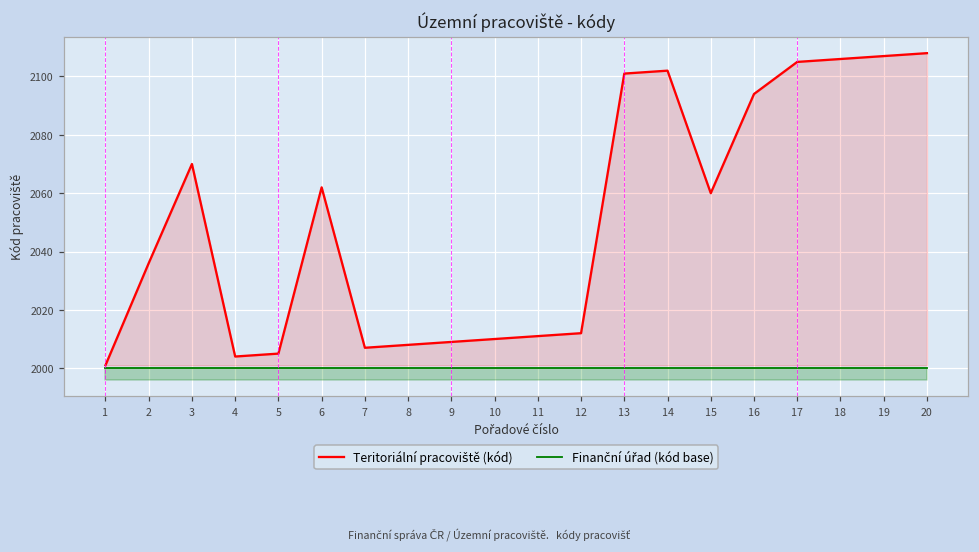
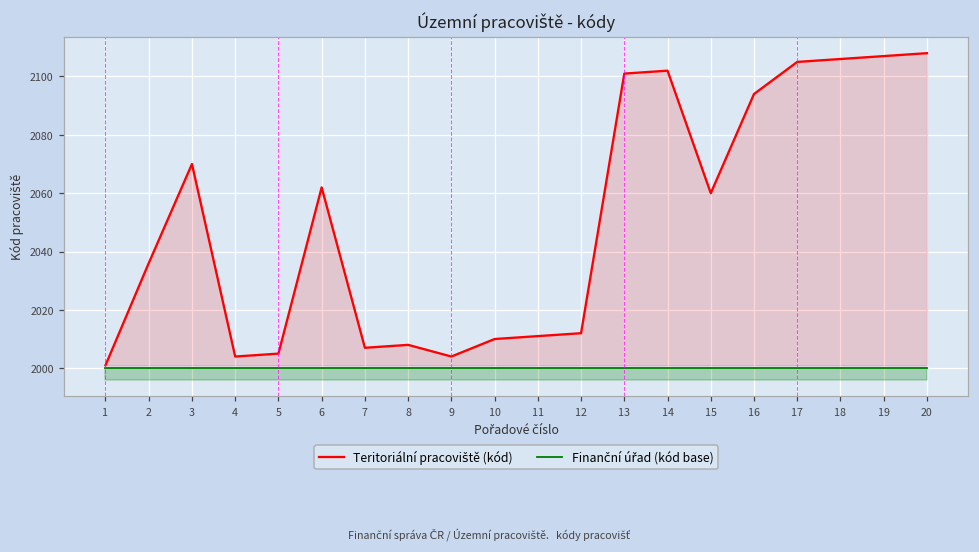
Teritoriální pracoviště (kód), 9: 2009 -> 2004
